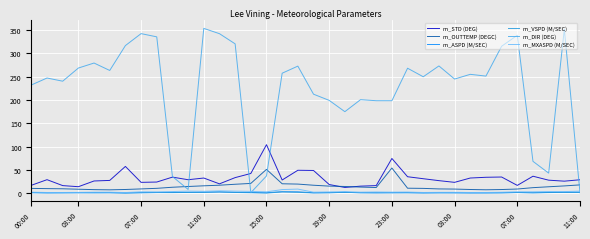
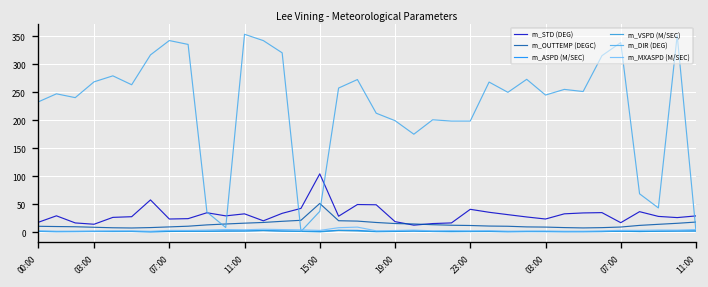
m_STD (DEG), 23:00: 70 -> 40
m_OUTTEMP (DEGC), 23:00: 50 -> 10
